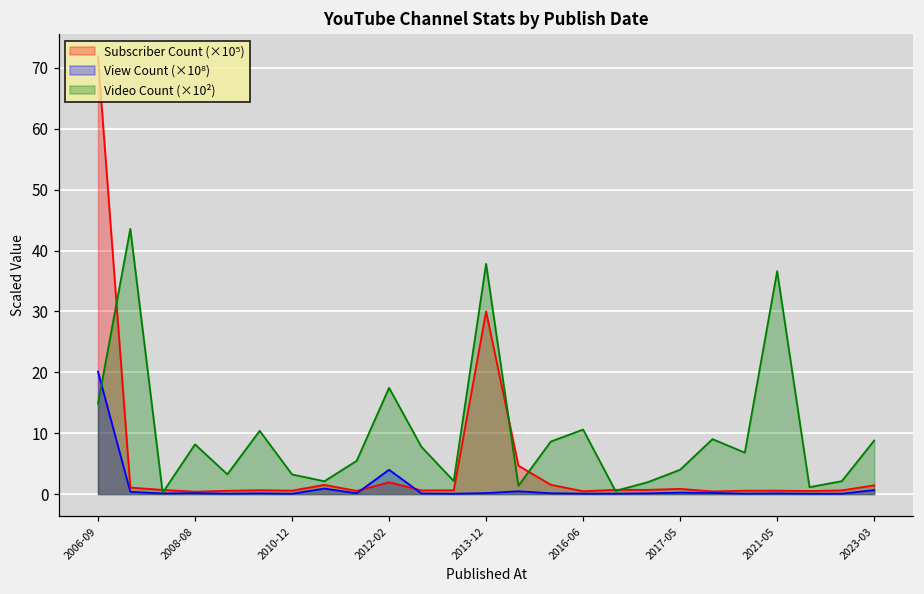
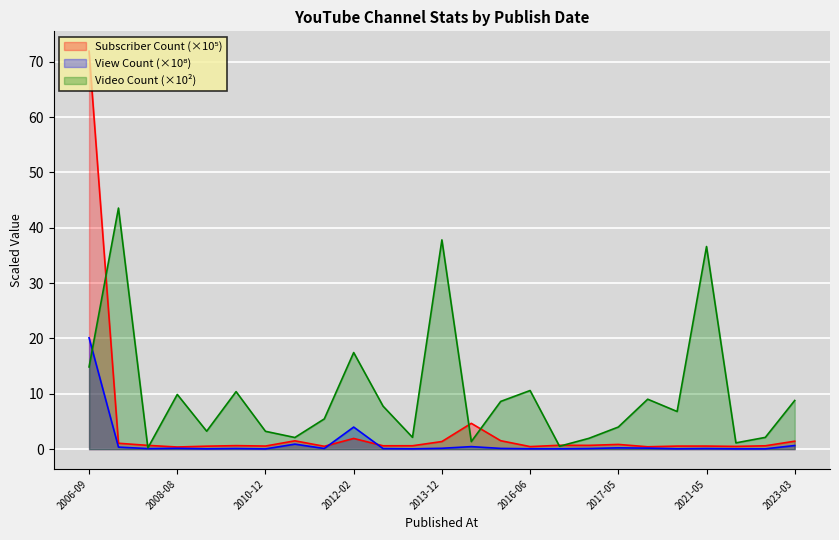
Video Count (×10²), 2008-08: 8 -> 10
Subscriber Count (×10⁵), 2013-12: 30 -> 1
